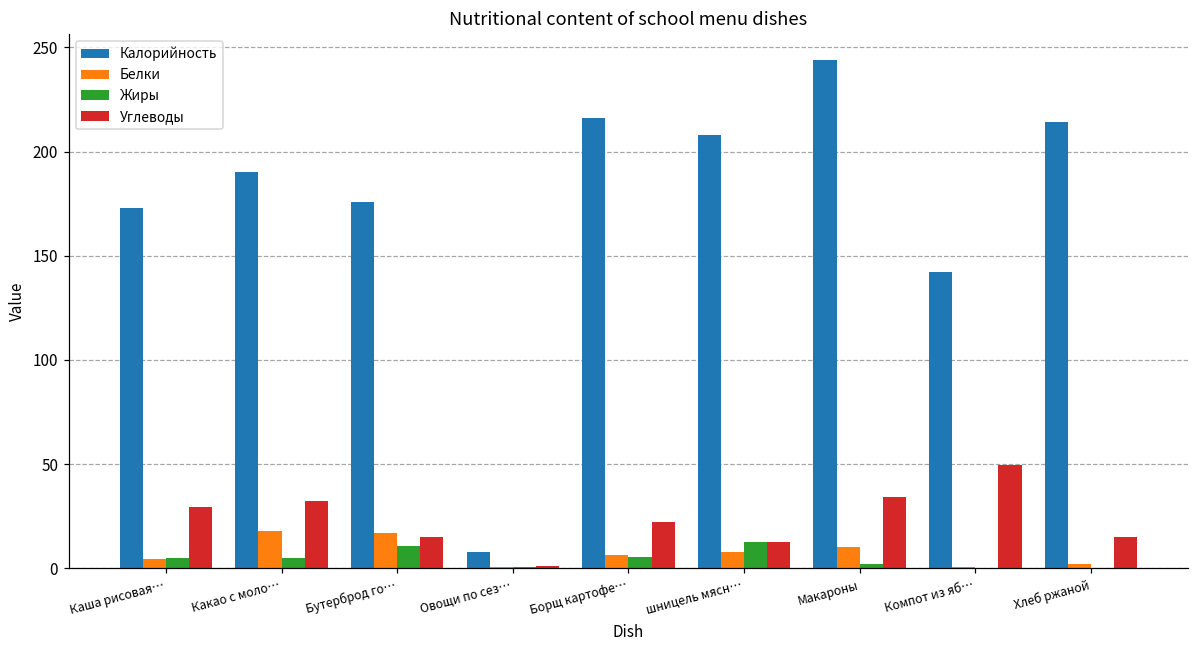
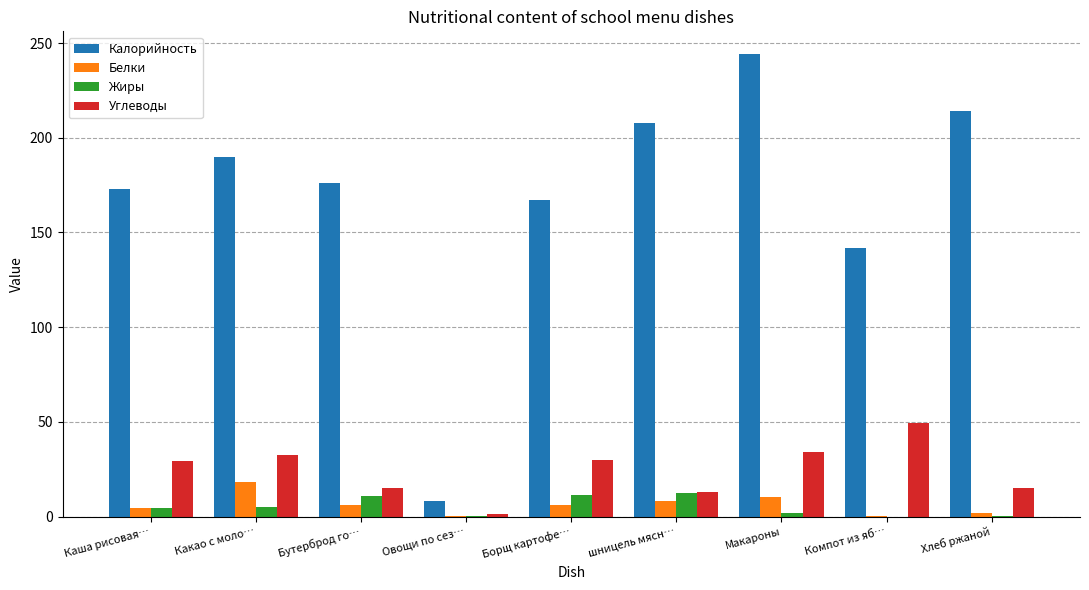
Белки, Бутерброд го…: 17 -> 6
Калорийность, Борщ картофе…: 216 -> 167
Жиры, Борщ картофе…: 6 -> 11
Углеводы, Борщ картофе…: 22 -> 30
